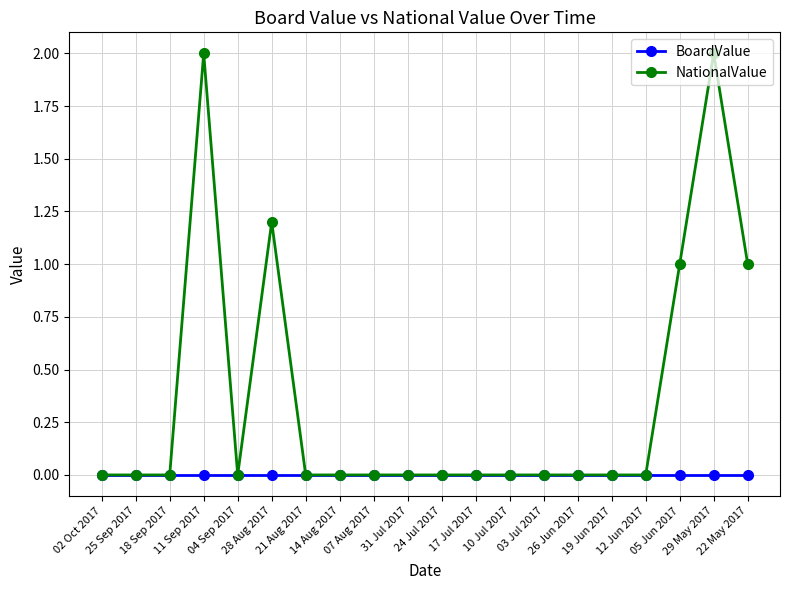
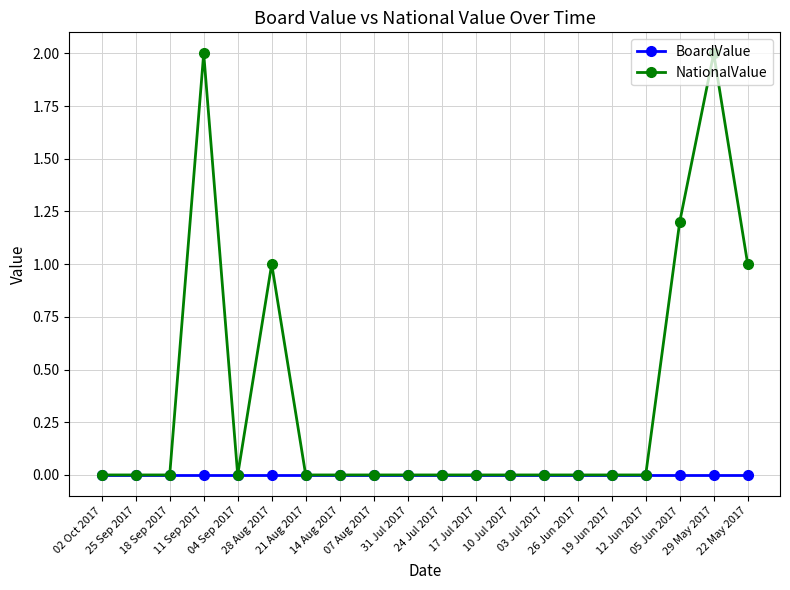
NationalValue, 28 Aug 2017: 1.2 -> 1.0
NationalValue, 05 Jun 2017: 1.0 -> 1.2
